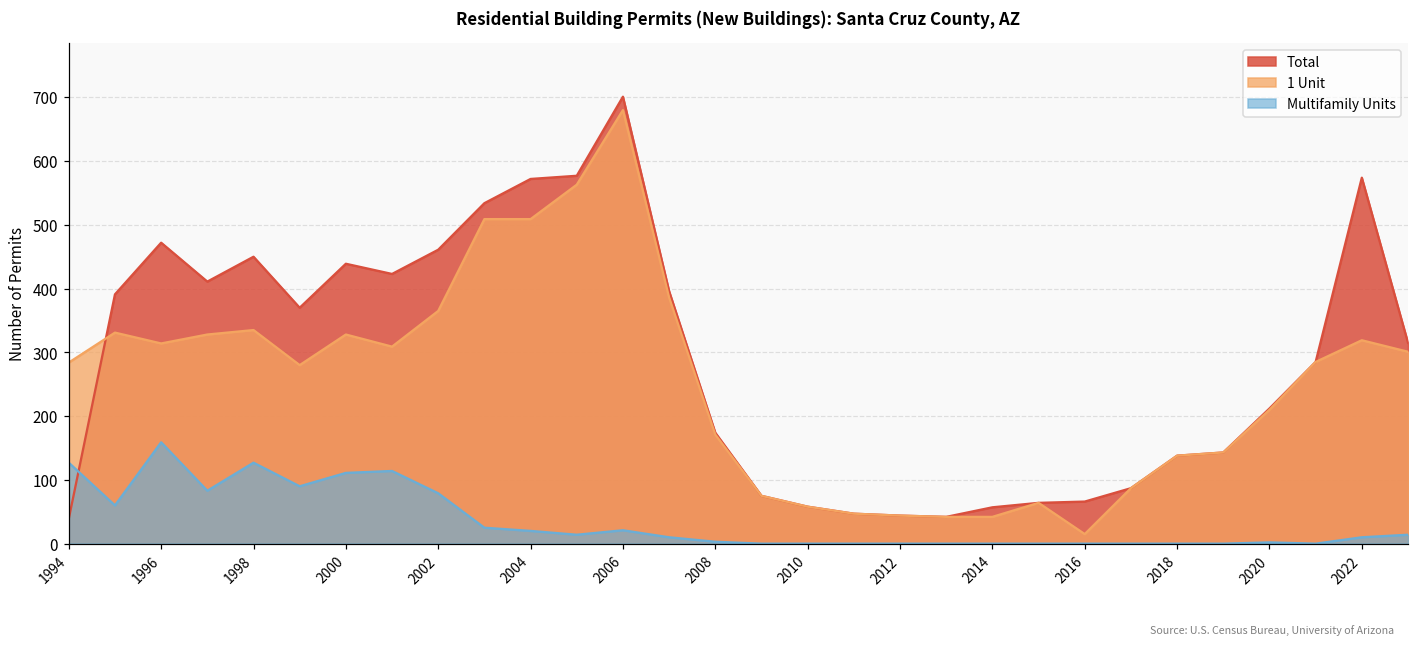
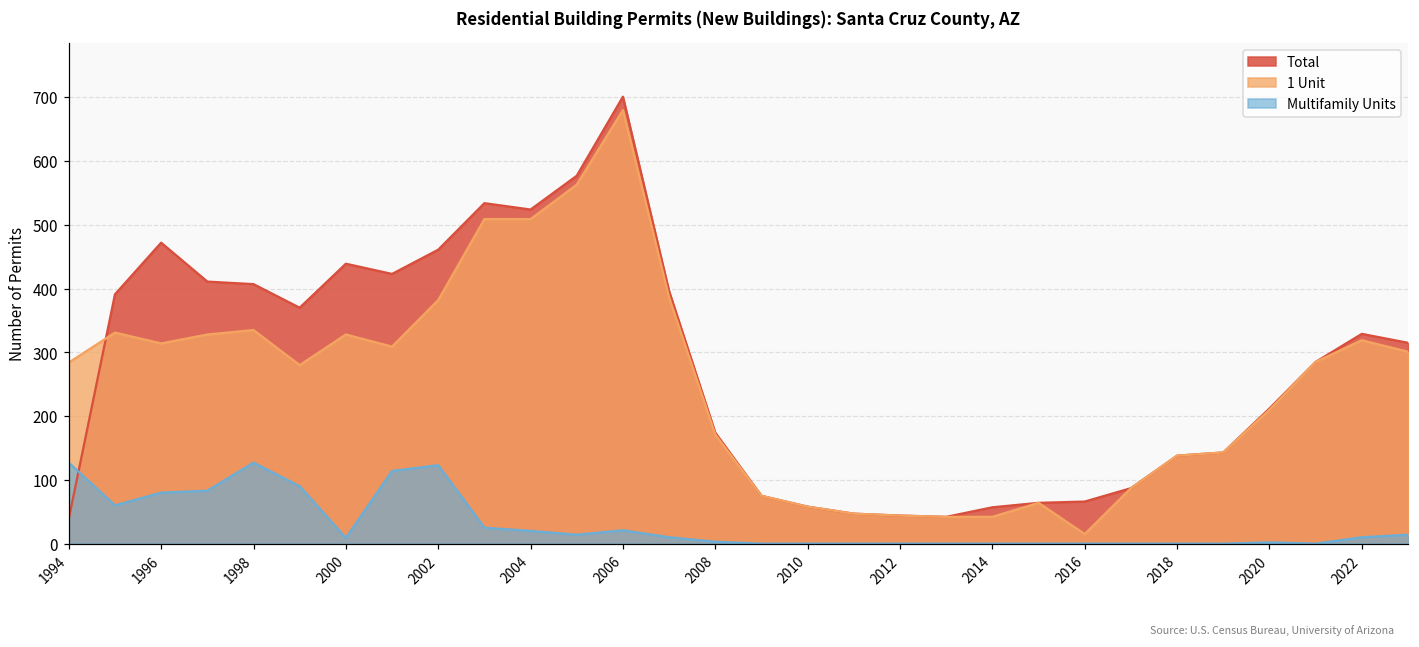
Multifamily Units, 1996: 160 -> 80
Total, 1998: 450 -> 410
Multifamily Units, 2000: 110 -> 10
1 Unit, 2002: 370 -> 380
Multifamily Units, 2002: 80 -> 120
Total, 2004: 570 -> 520
Total, 2022: 570 -> 330
